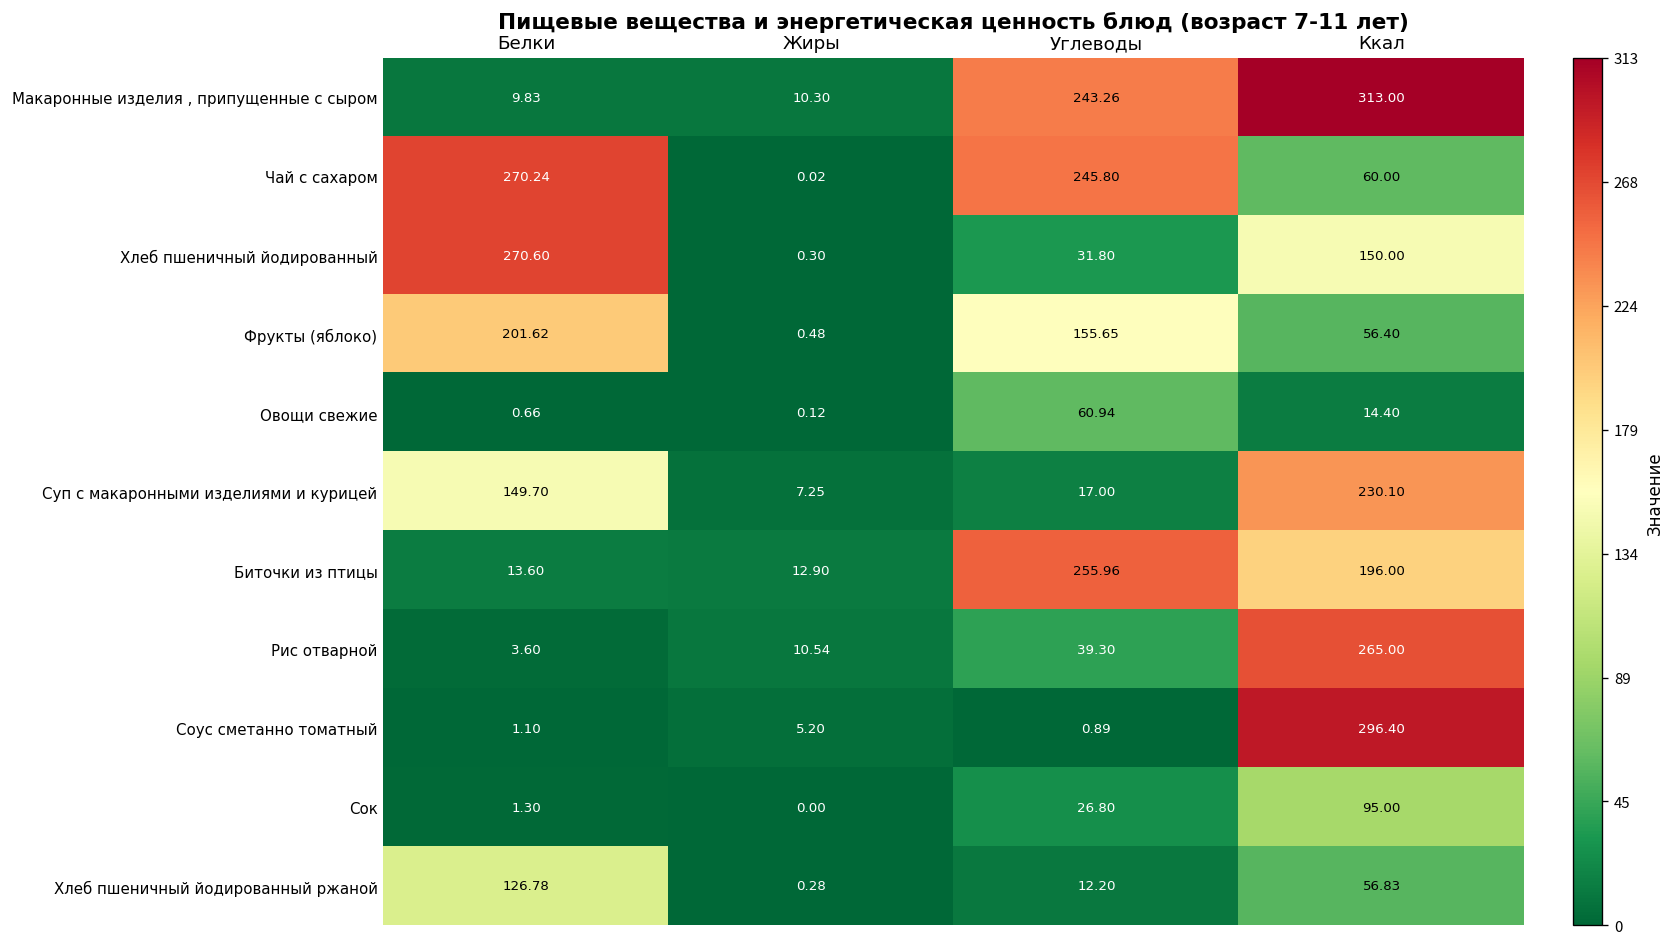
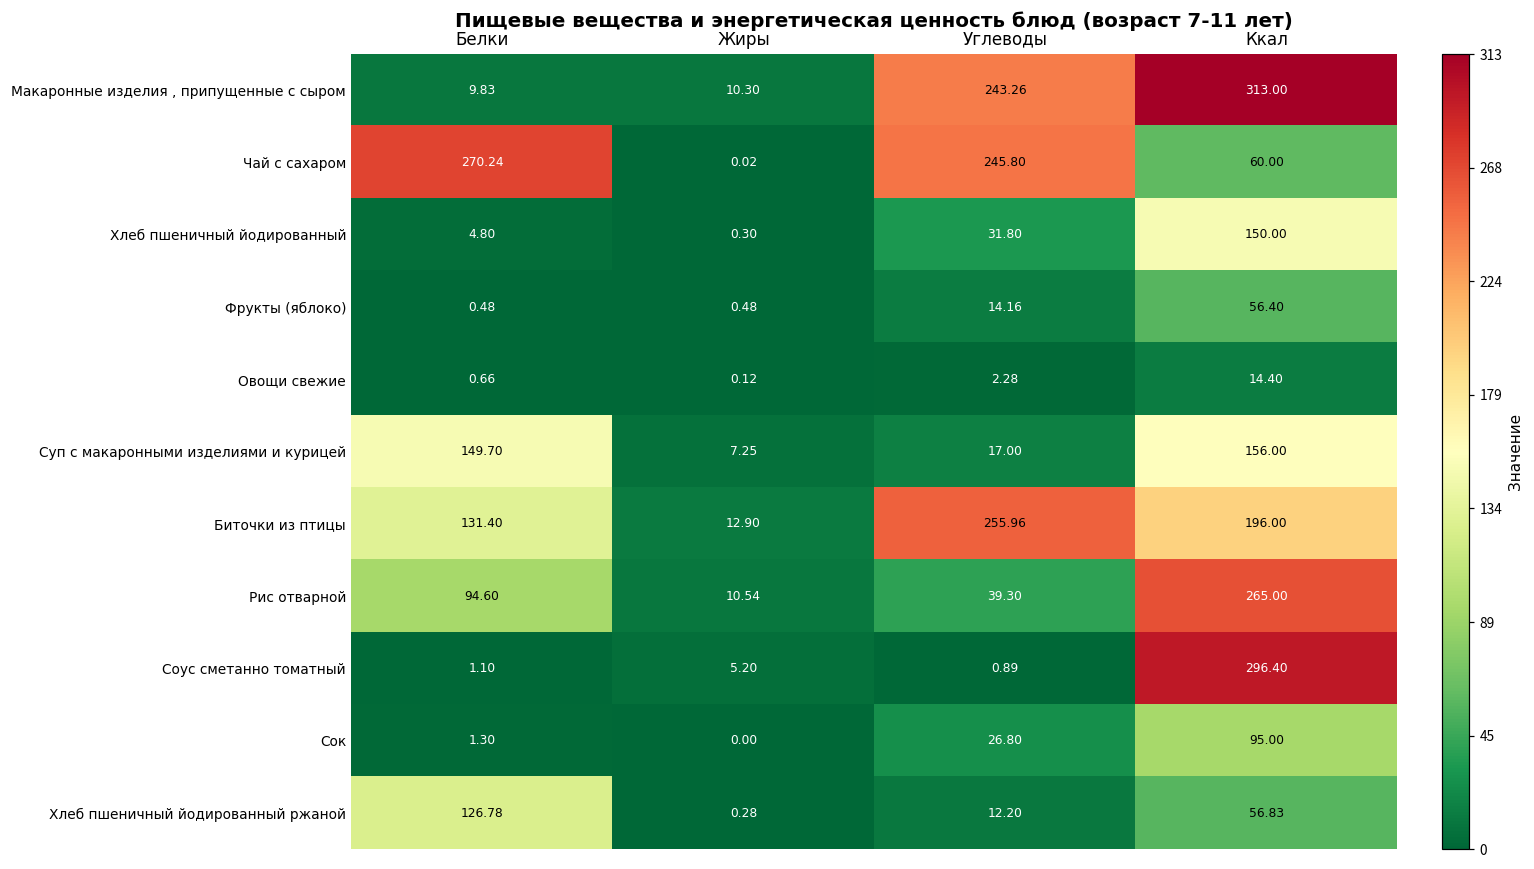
Хлеб пшеничный йодированный, Белки: 270.60 -> 4.80
Фрукты (яблоко), Белки: 201.62 -> 0.48
Фрукты (яблоко), Углеводы: 155.65 -> 14.16
Овощи свежие, Углеводы: 60.94 -> 2.28
Суп с макаронными изделиями и курицей, Ккал: 230.10 -> 156.00
Биточки из птицы, Белки: 13.60 -> 131.40
Рис отварной, Белки: 3.60 -> 94.60
